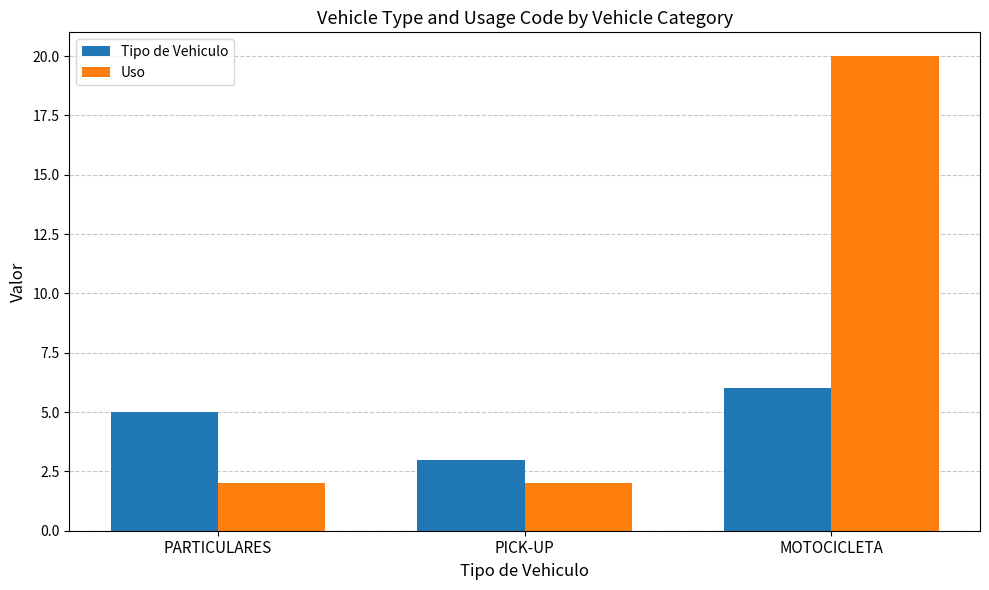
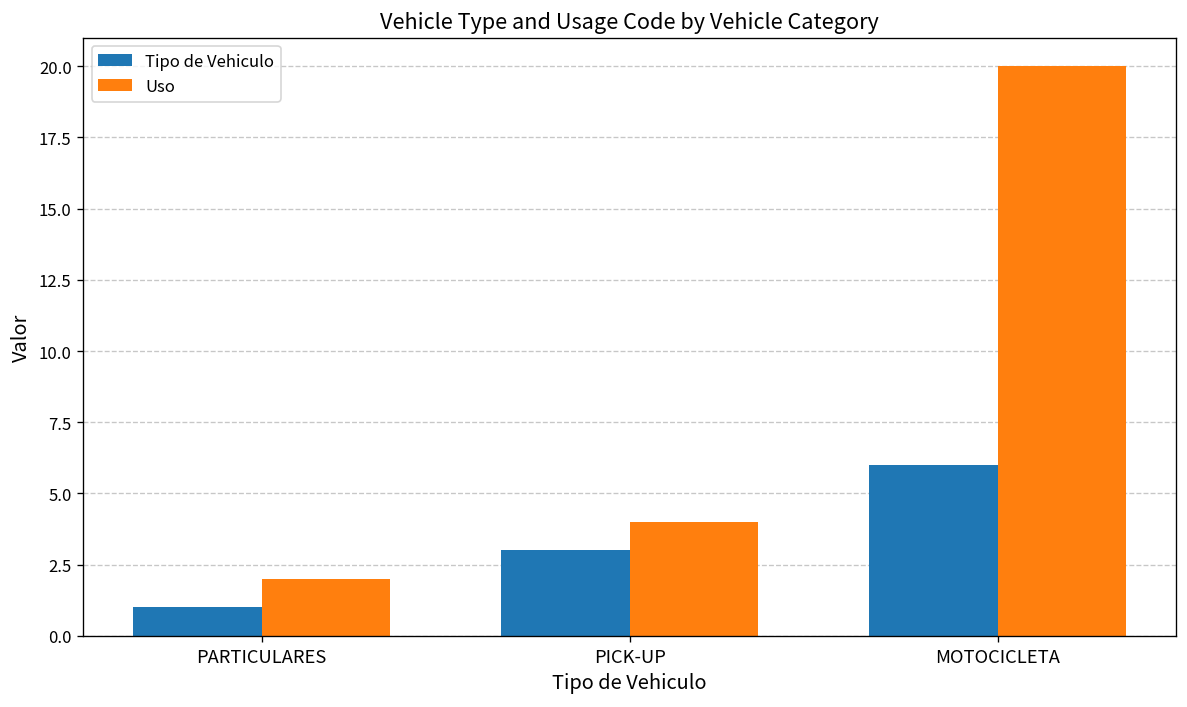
Tipo de Vehiculo, PARTICULARES: 5 -> 1
Uso, PICK-UP: 2 -> 4
